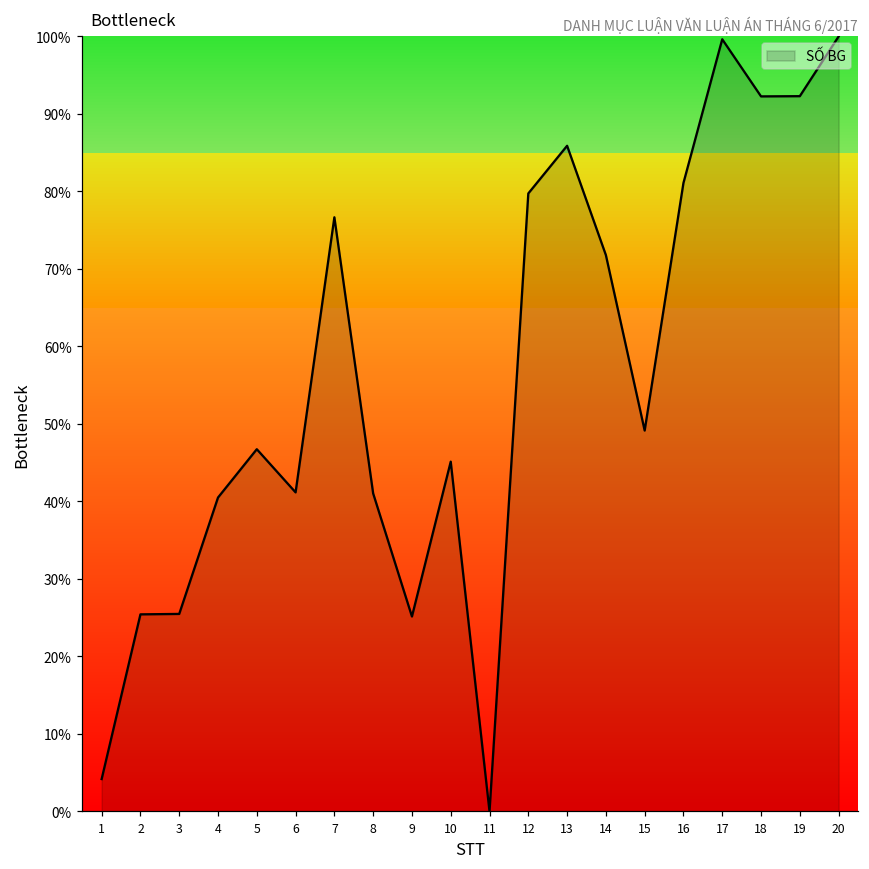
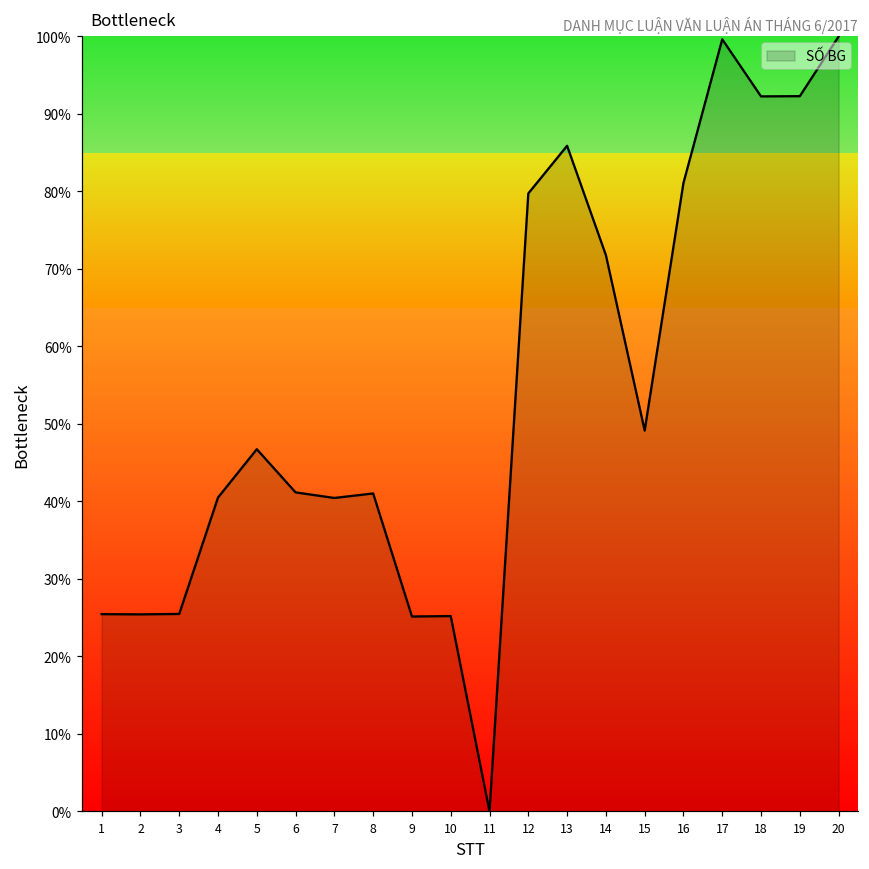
1: 4% -> 25%
7: 77% -> 40%
10: 45% -> 25%
